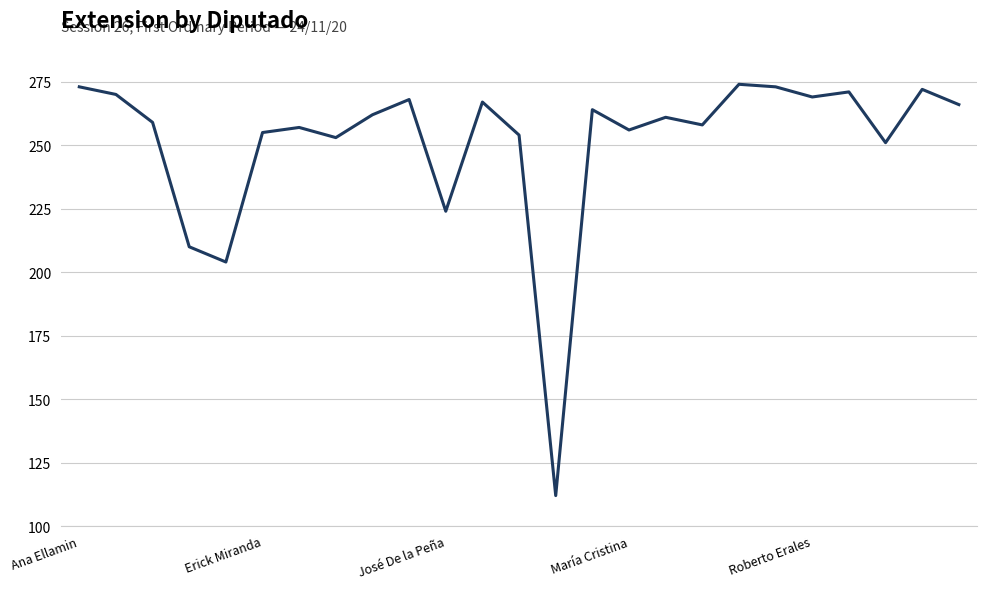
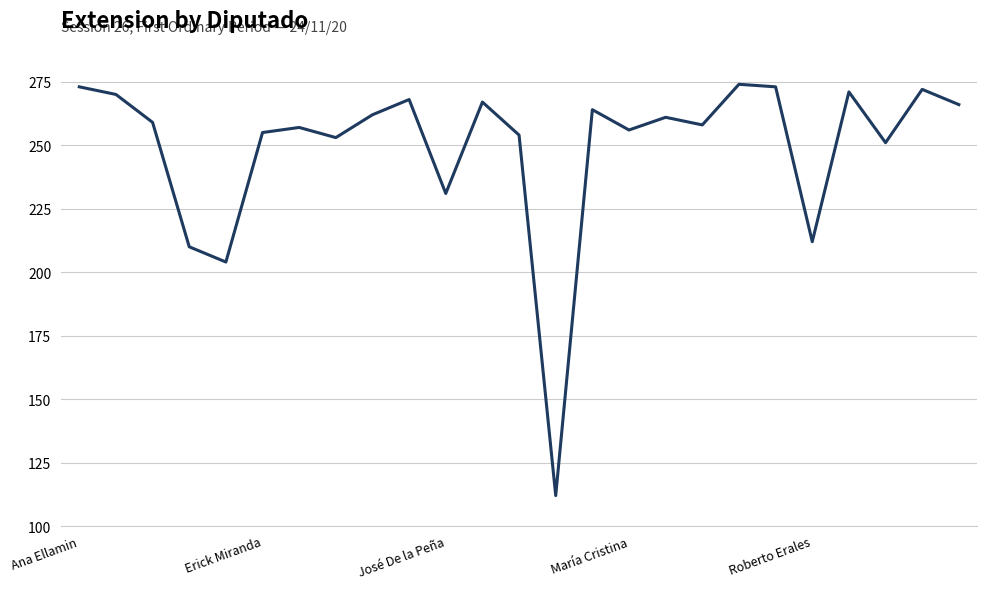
José De la Peña: 224 -> 231
Roberto Erales: 269 -> 212
